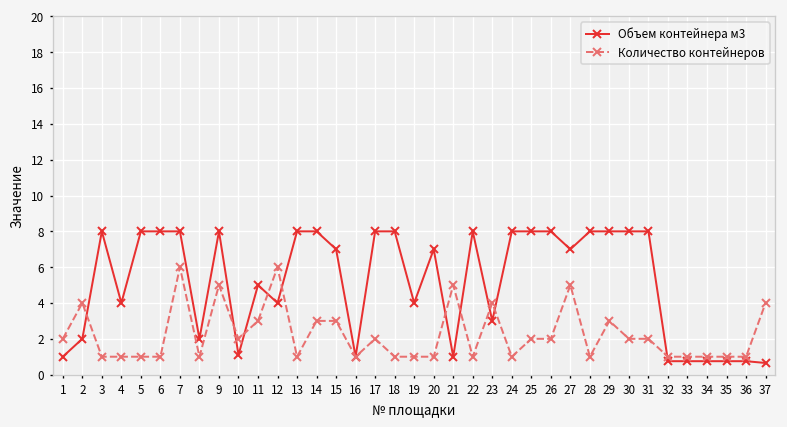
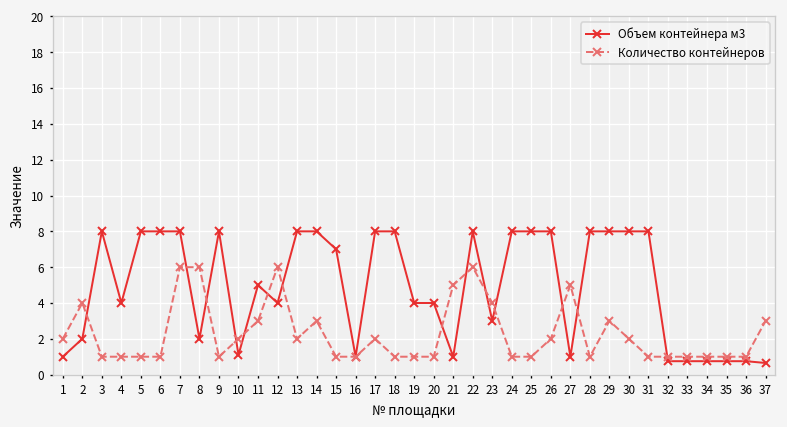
Количество контейнеров, 8: 1 -> 6
Количество контейнеров, 9: 5 -> 1
Количество контейнеров, 13: 1 -> 2
Количество контейнеров, 15: 3 -> 1
Объем контейнера м3, 20: 7 -> 4
Количество контейнеров, 22: 1 -> 6
Количество контейнеров, 25: 2 -> 1
Объем контейнера м3, 27: 7 -> 1
Количество контейнеров, 31: 2 -> 1
Количество контейнеров, 37: 4 -> 3
